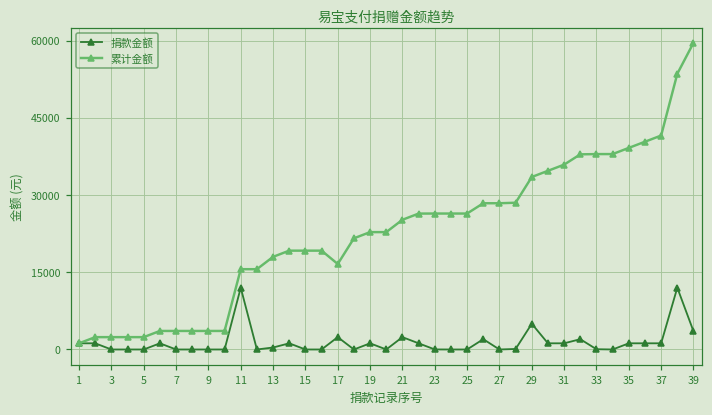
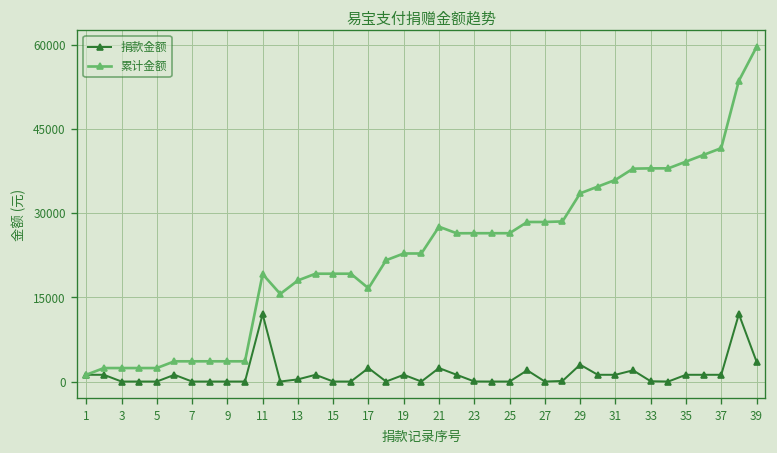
累计金额, 11: 16000 -> 19000
累计金额, 21: 25000 -> 28000
捐款金额, 29: 5000 -> 3000
